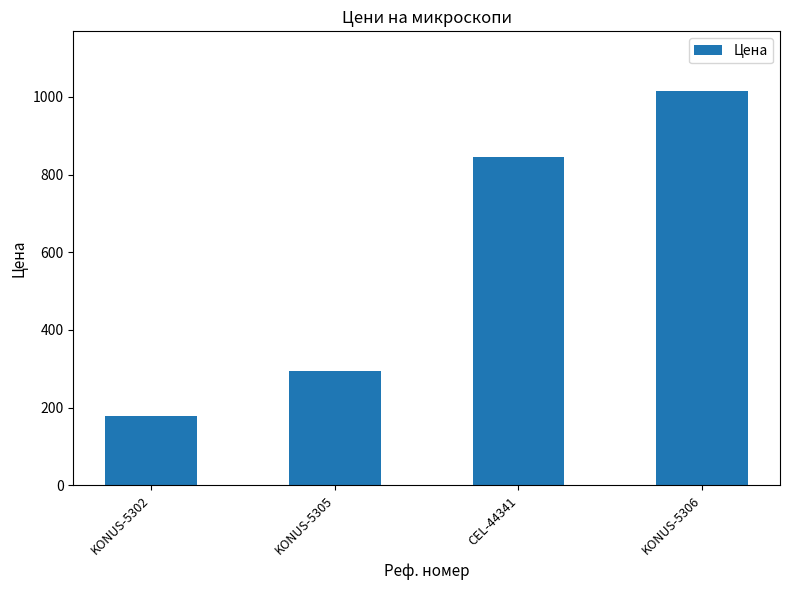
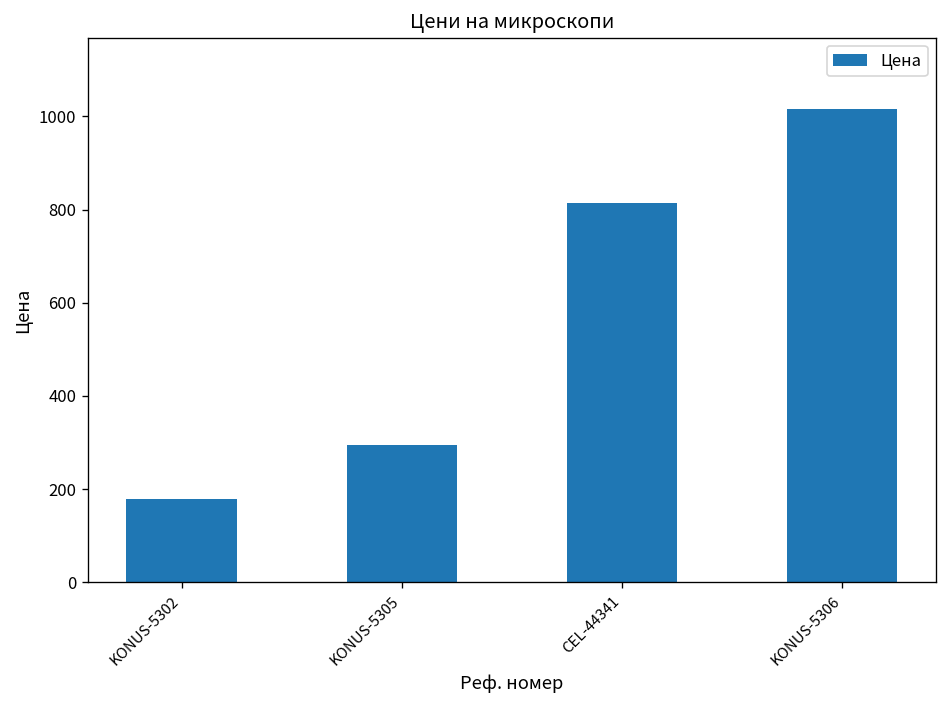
CEL-44341: 840 -> 810
